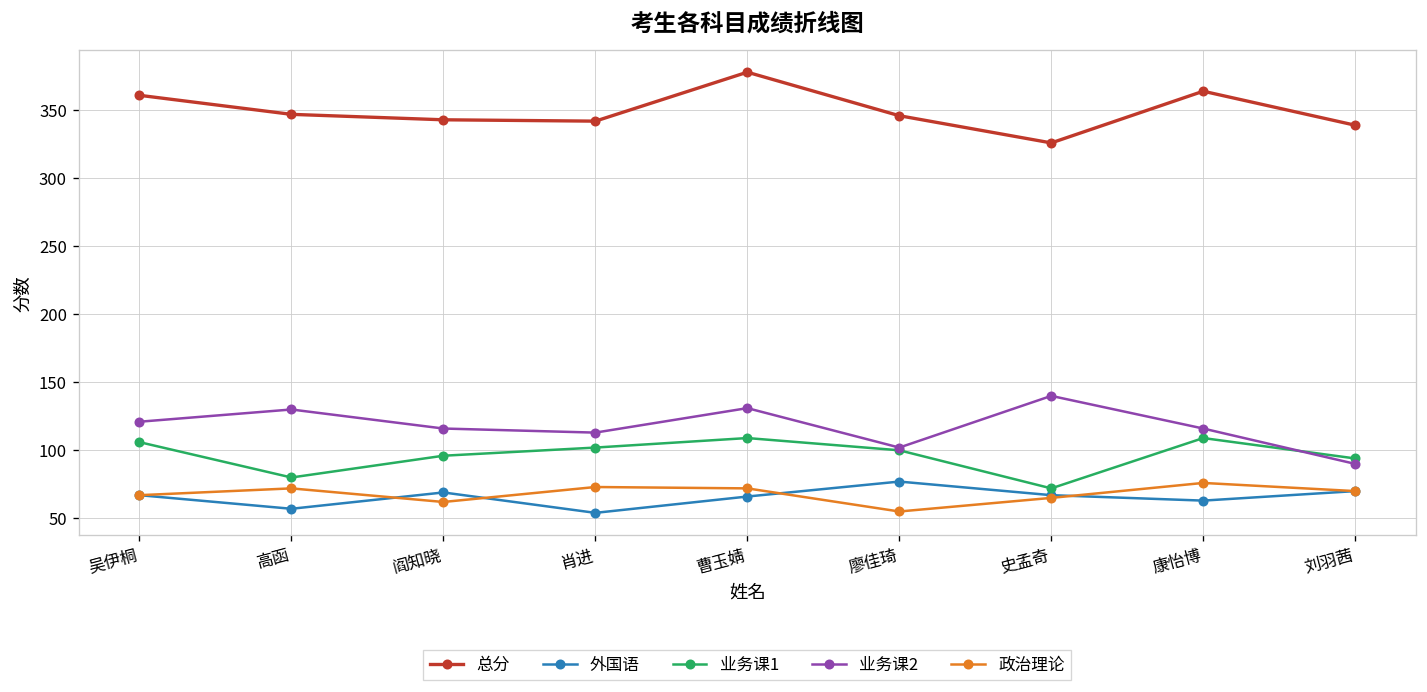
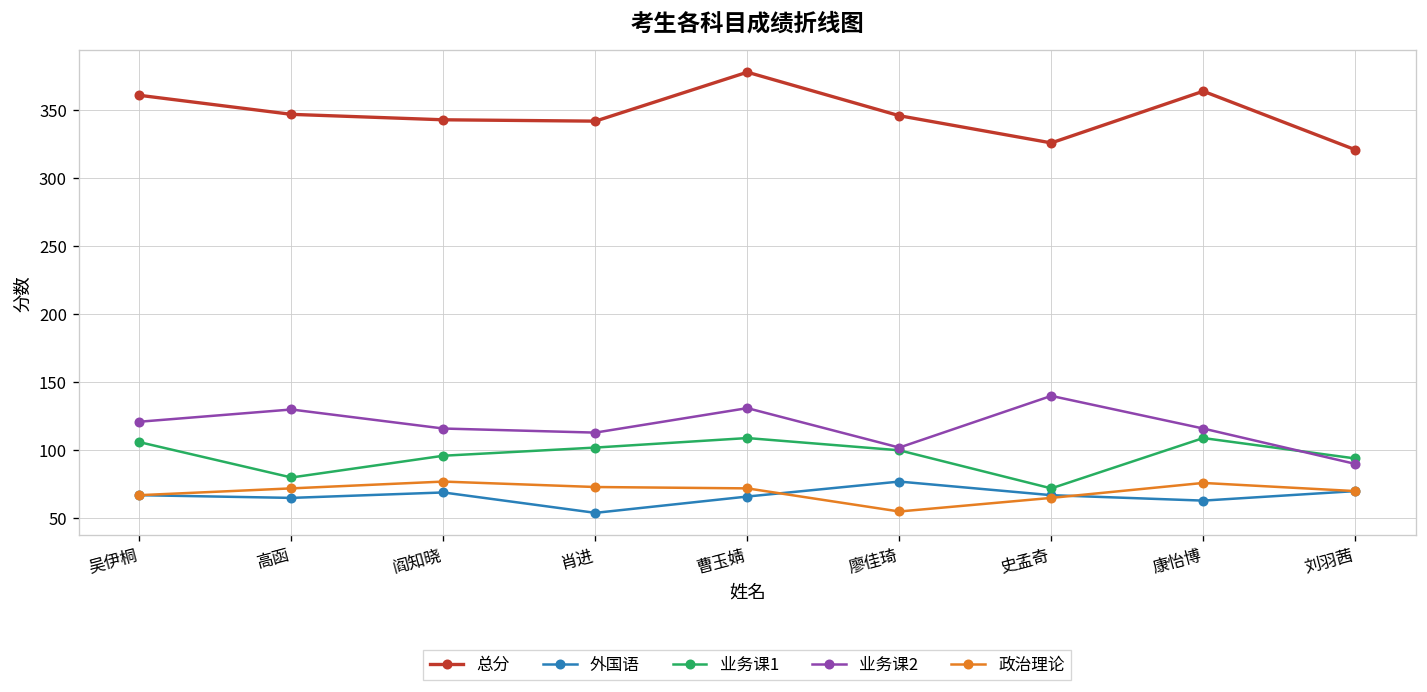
外国语, 高函: 57 -> 65
政治理论, 阎知晓: 62 -> 77
总分, 刘羽茜: 339 -> 321
